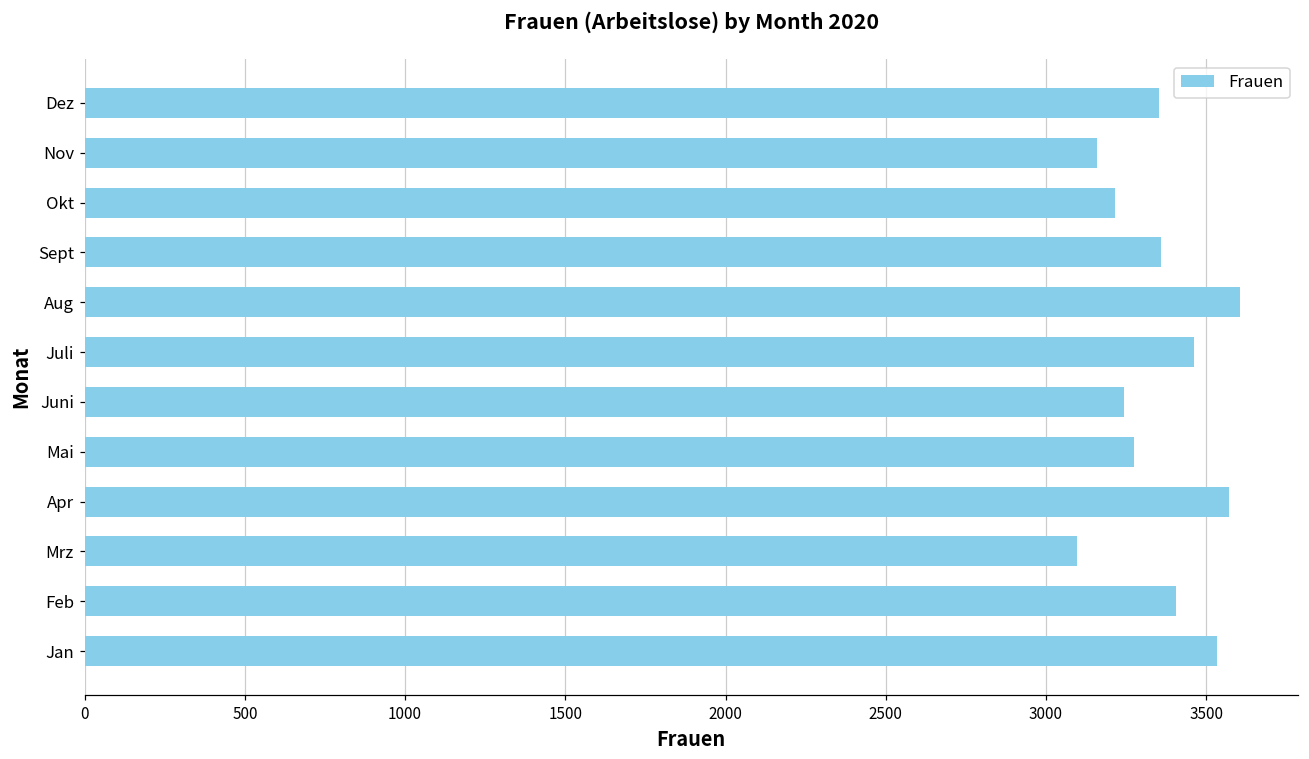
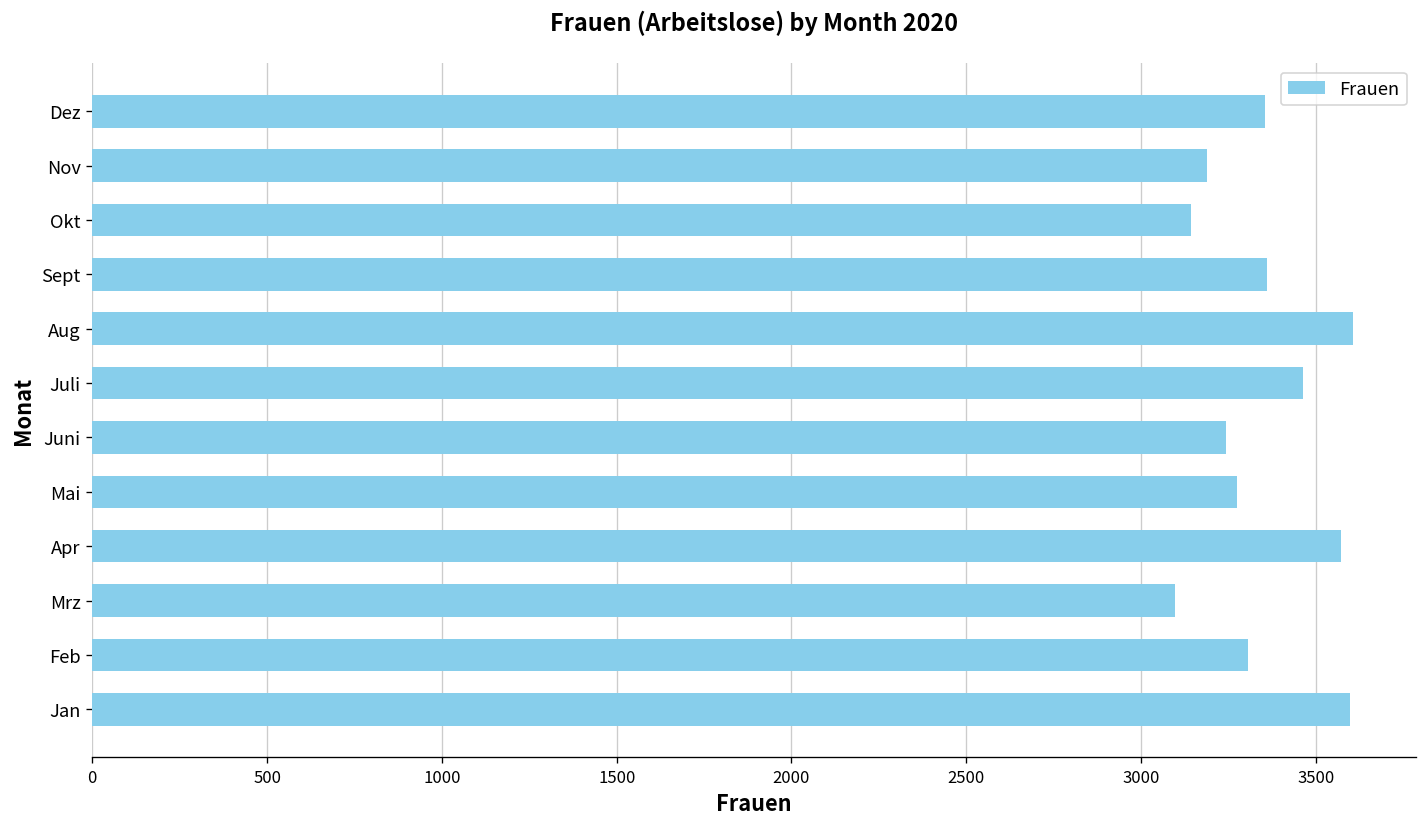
Nov: 3160 -> 3190
Okt: 3210 -> 3140
Feb: 3410 -> 3310
Jan: 3530 -> 3600
